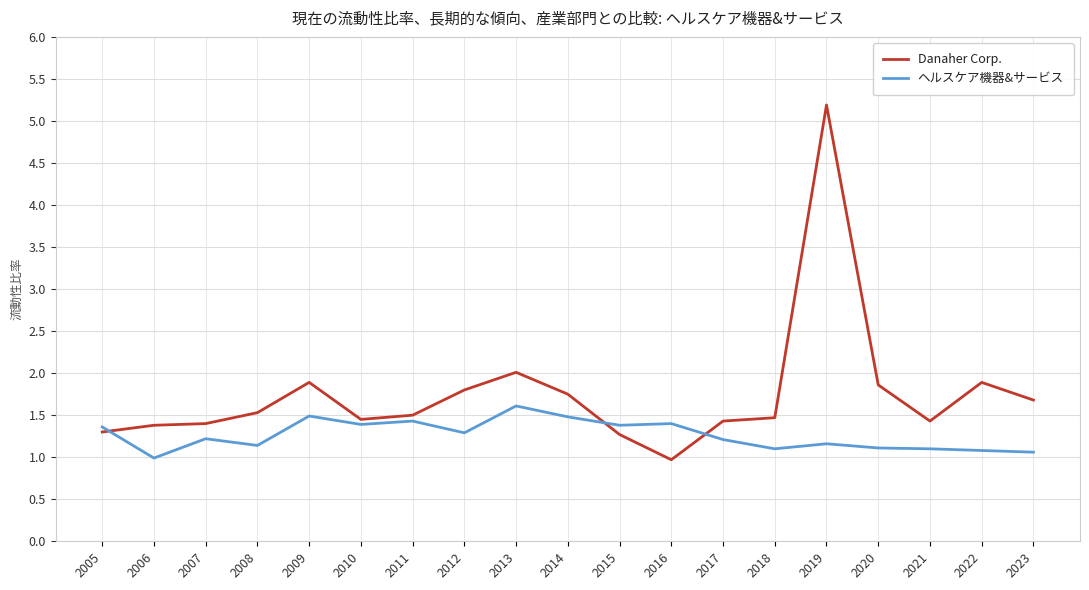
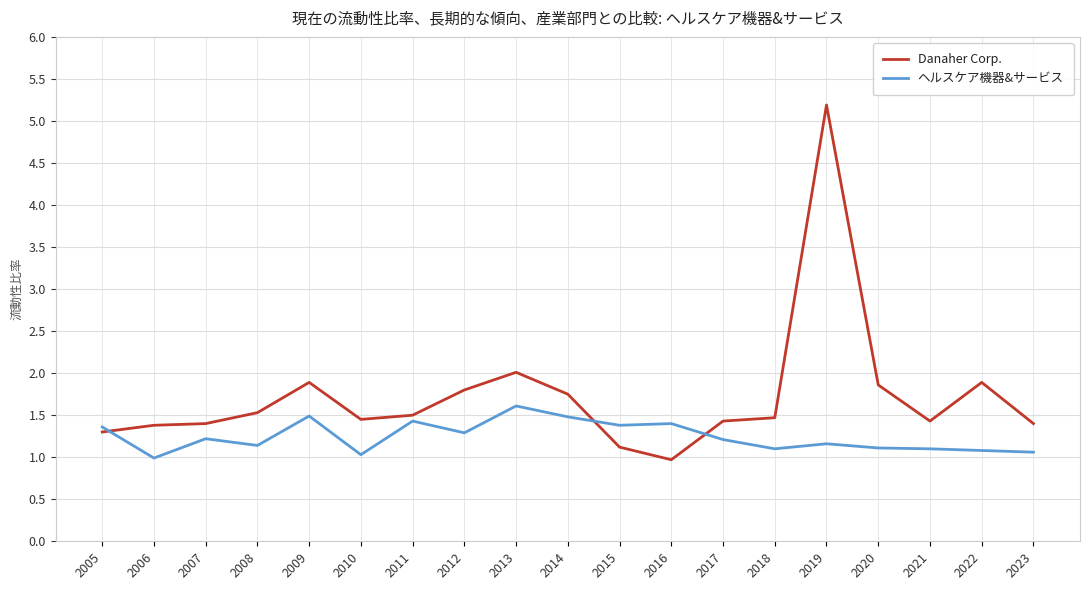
ヘルスケア機器&サービス, 2010: 1.4 -> 1.0
Danaher Corp., 2015: 1.3 -> 1.1
Danaher Corp., 2023: 1.7 -> 1.4
